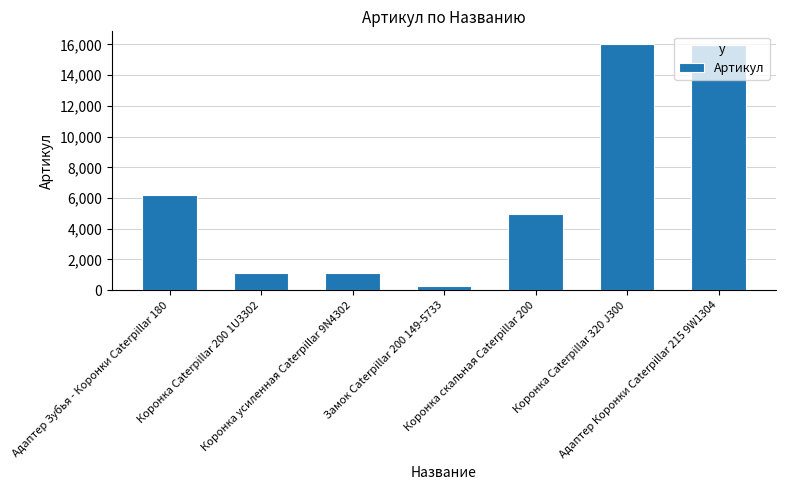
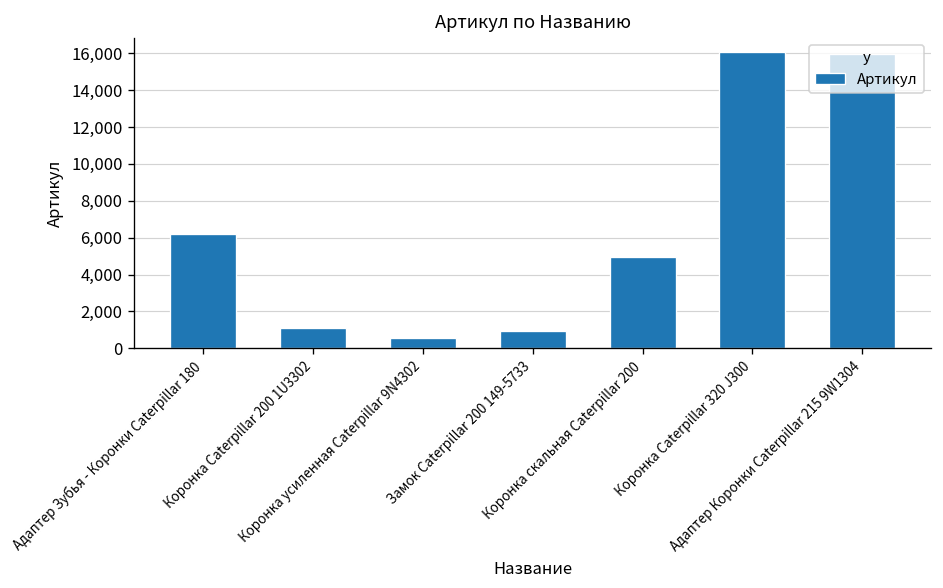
Коронка усиленная Caterpillar 9N4302: 1,100 -> 600
Замок Caterpillar 200 149-5733: 300 -> 900
